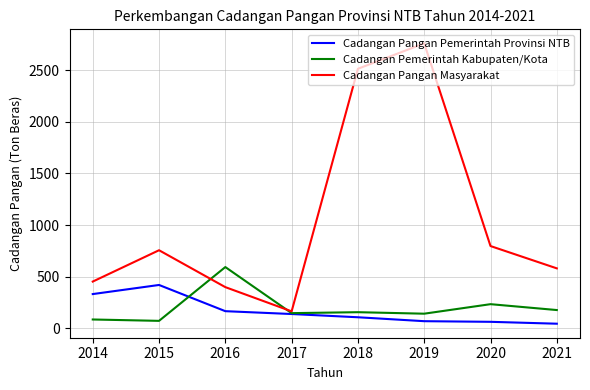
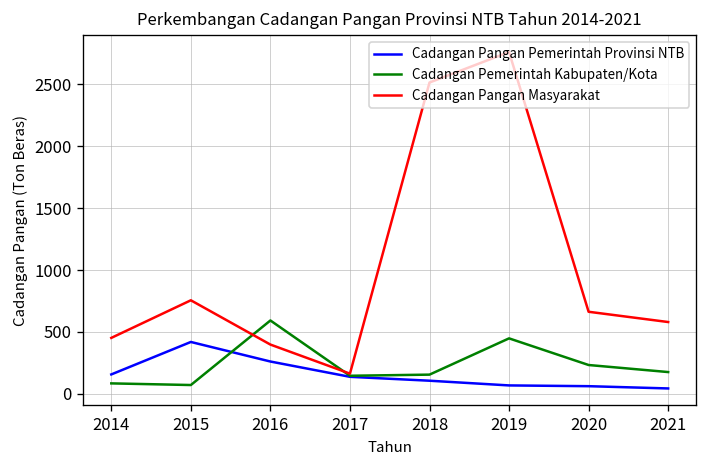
Cadangan Pangan Pemerintah Provinsi NTB, 2014: 330 -> 160
Cadangan Pangan Pemerintah Provinsi NTB, 2016: 160 -> 260
Cadangan Pemerintah Kabupaten/Kota, 2019: 140 -> 450
Cadangan Pangan Masyarakat, 2020: 800 -> 660
